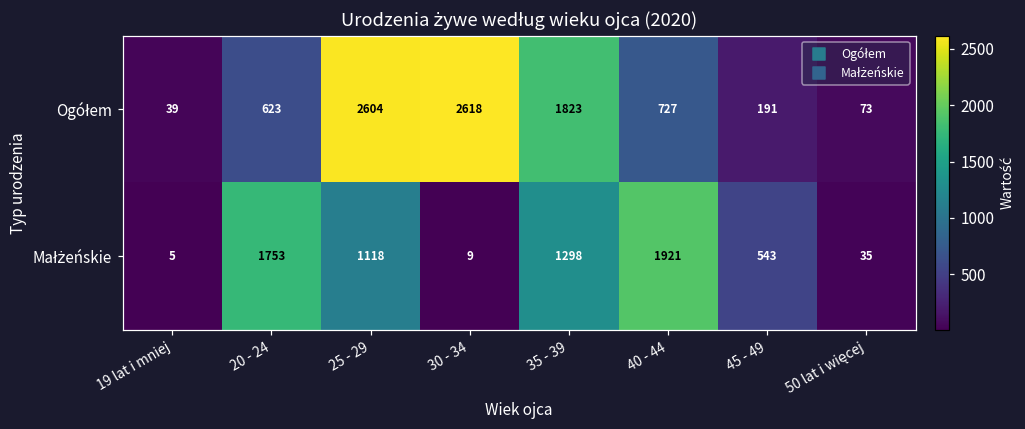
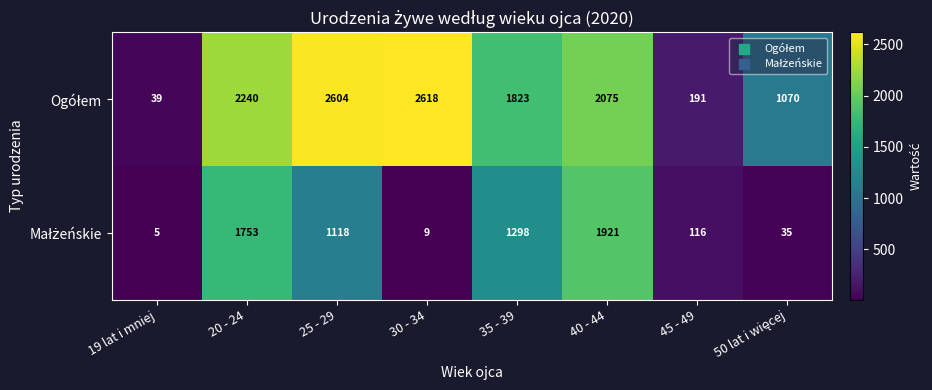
Ogółem, 20 - 24: 623 -> 2240
Ogółem, 40 - 44: 727 -> 2075
Ogółem, 50 lat i więcej: 73 -> 1070
Małżeńskie, 45 - 49: 543 -> 116
